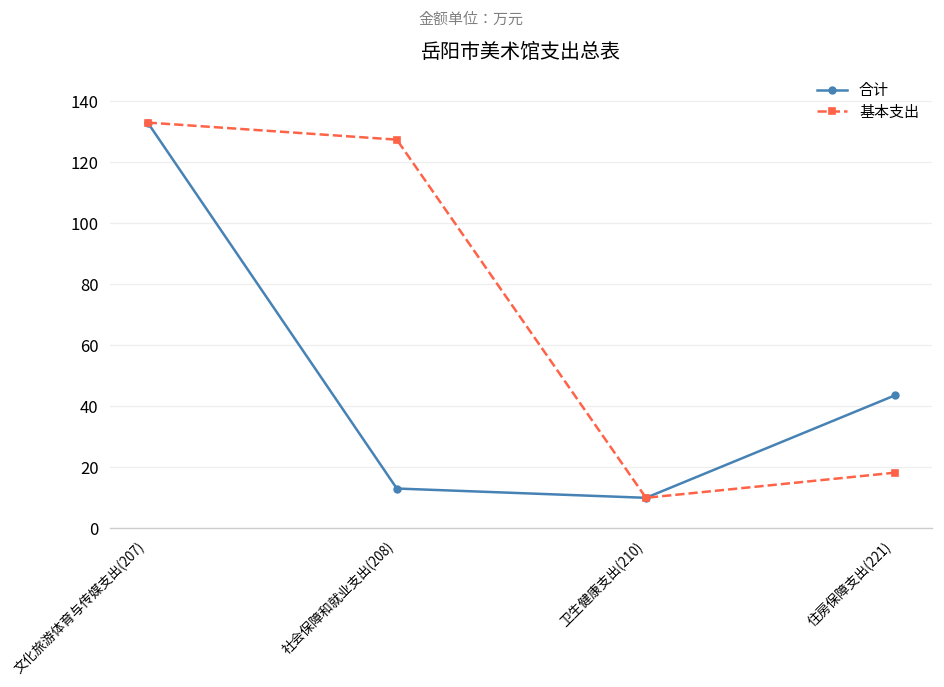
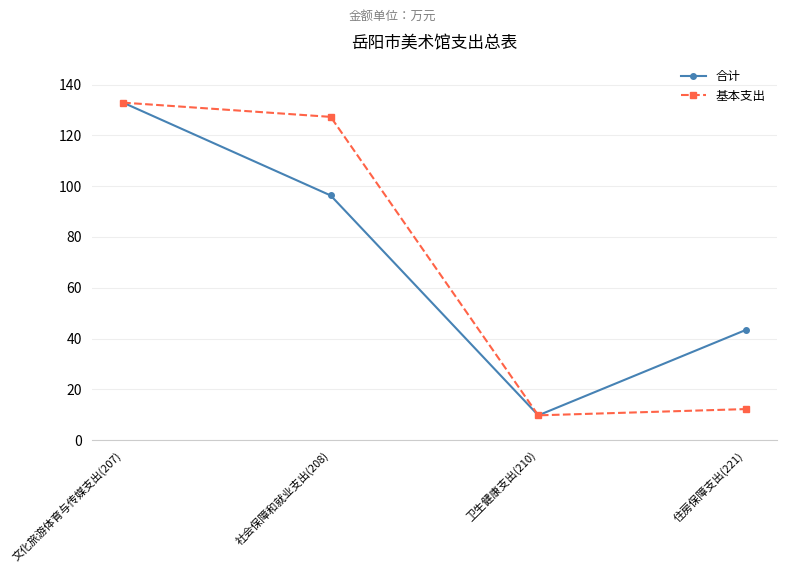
合计, 社会保障和就业支出(208): 13 -> 96
基本支出, 住房保障支出(221): 18 -> 12
